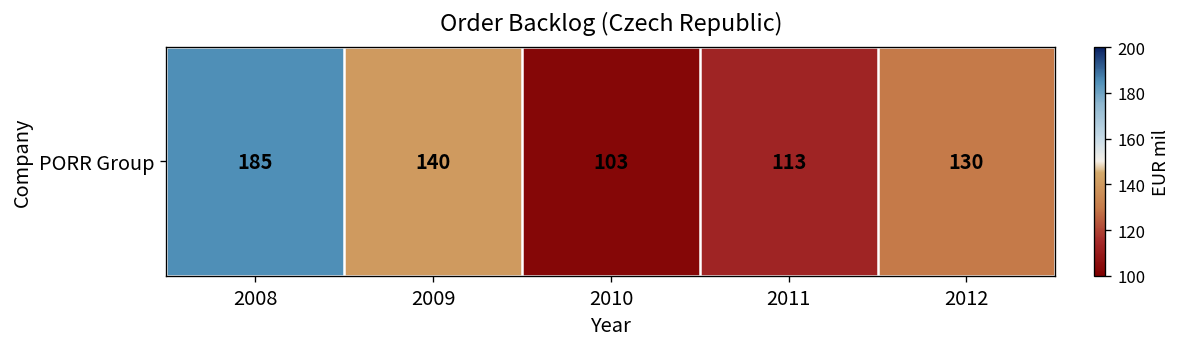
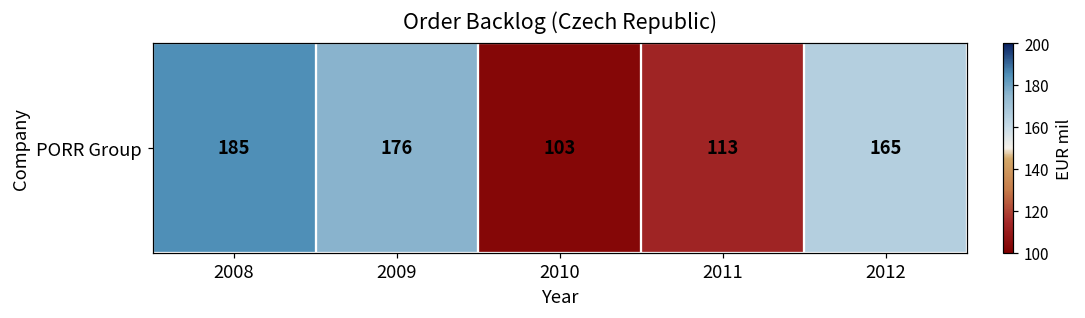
PORR Group, 2009: 140 -> 176
PORR Group, 2012: 130 -> 165
